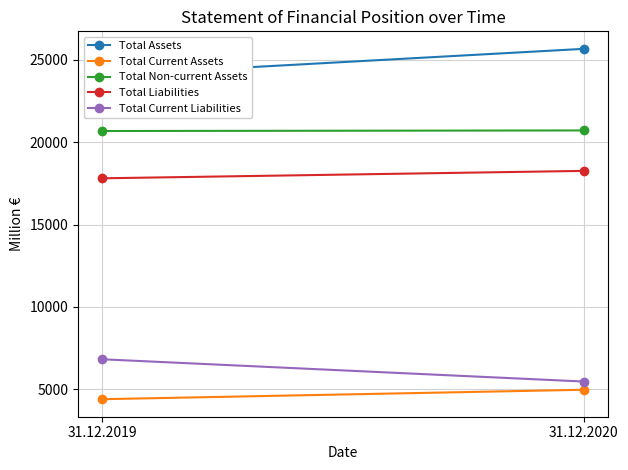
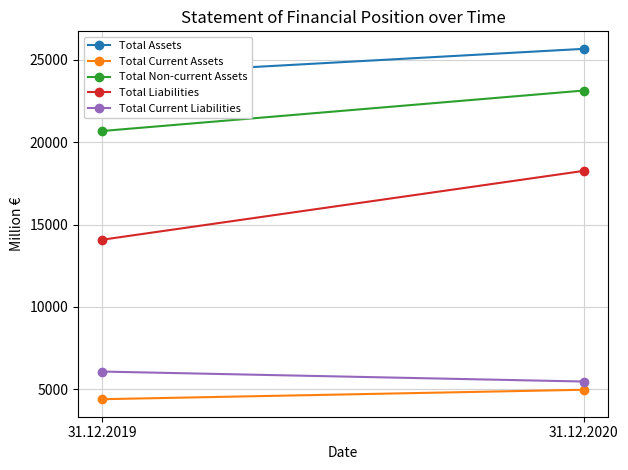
Total Liabilities, 31.12.2019: 17800 -> 14100
Total Current Liabilities, 31.12.2019: 6800 -> 6100
Total Non-current Assets, 31.12.2020: 20700 -> 23100
